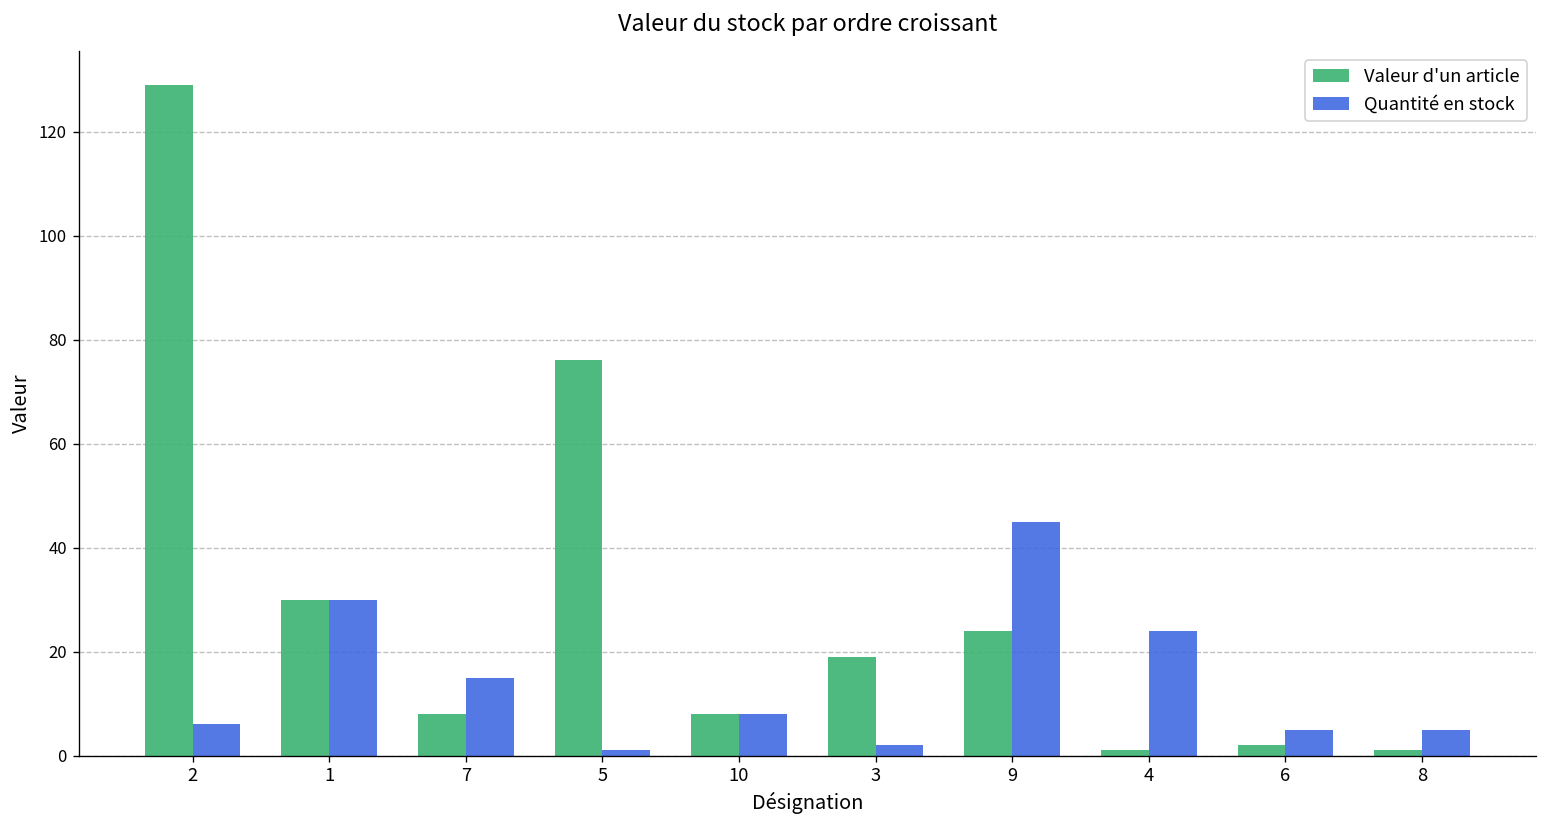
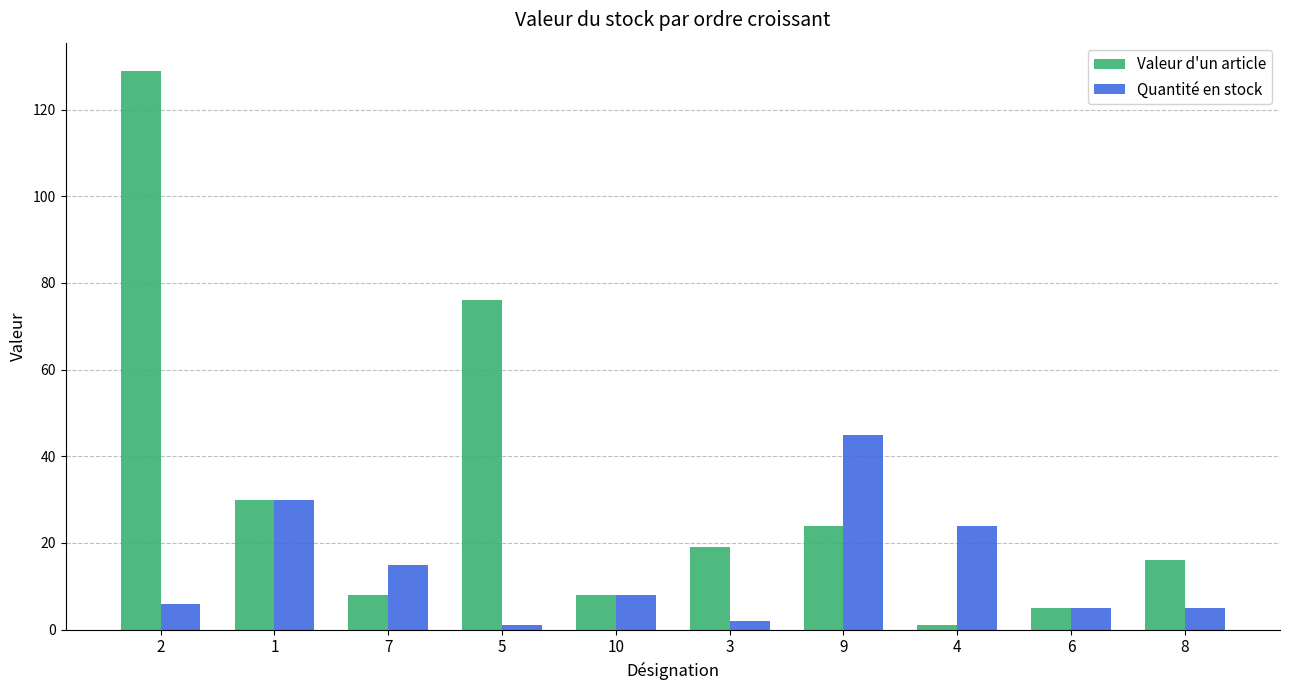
Valeur d'un article, 6: 2 -> 5
Valeur d'un article, 8: 1 -> 16
